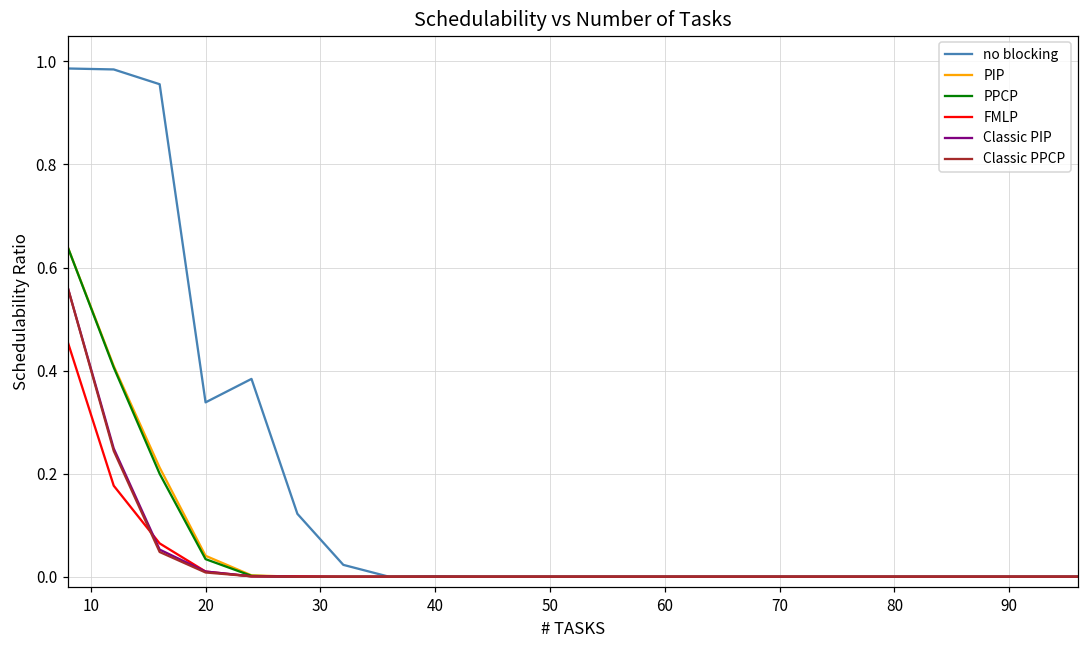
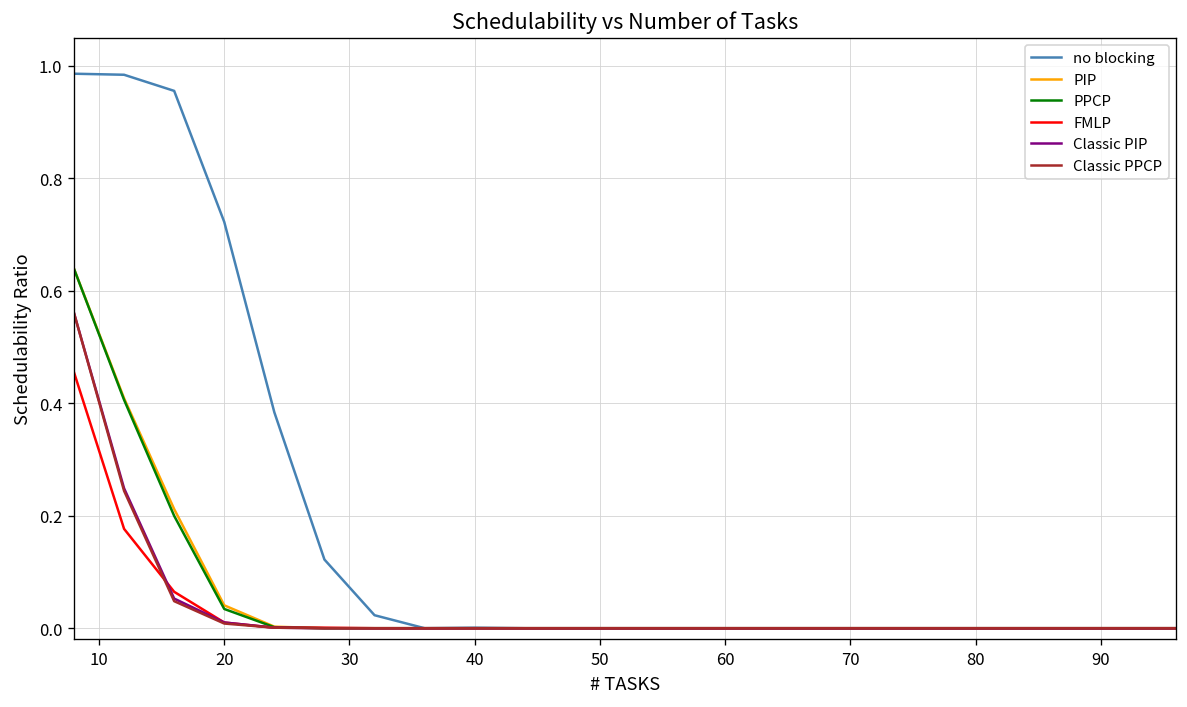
no blocking, 20: 0.34 -> 0.72
